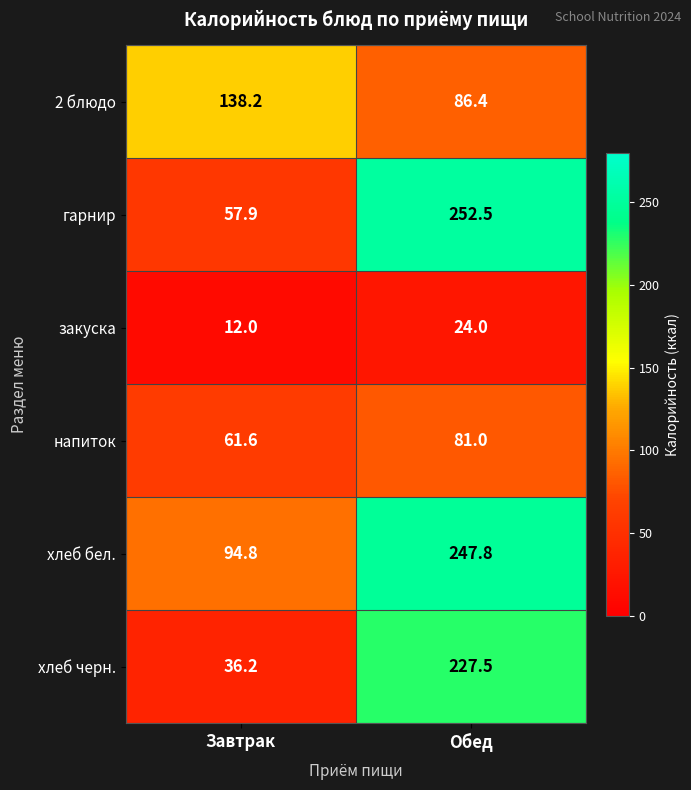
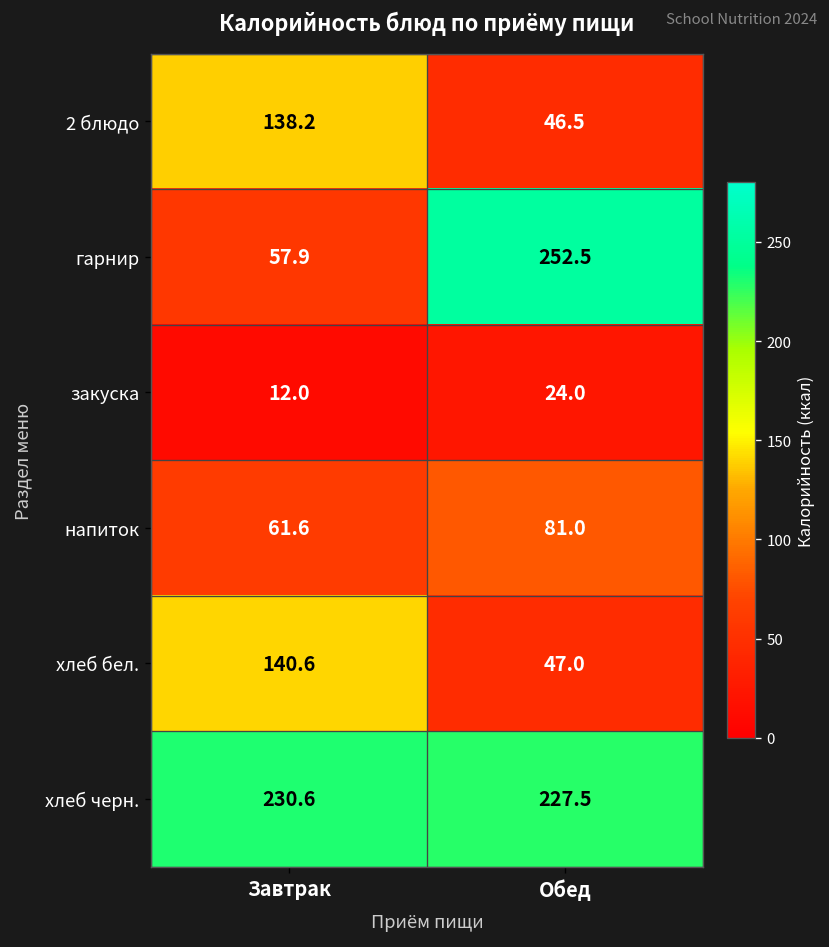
2 блюдо, Обед: 86.4 -> 46.5
хлеб бел., Завтрак: 94.8 -> 140.6
хлеб бел., Обед: 247.8 -> 47.0
хлеб черн., Завтрак: 36.2 -> 230.6
